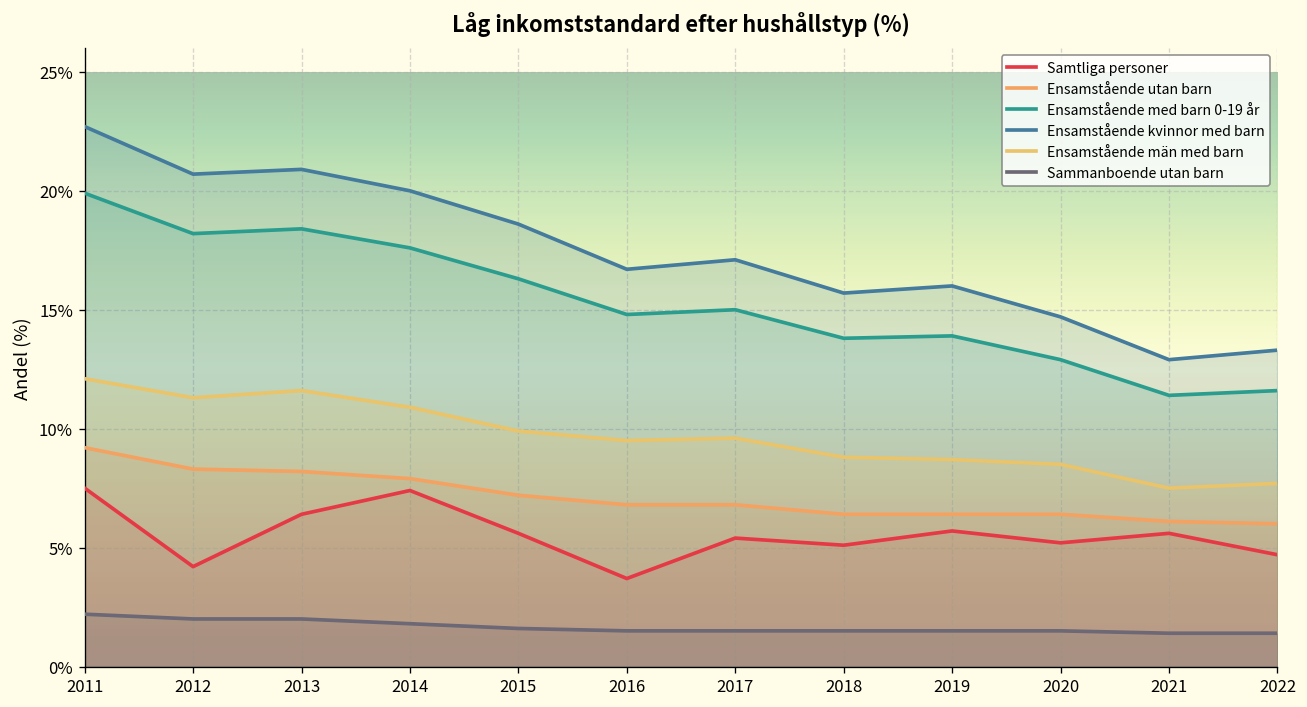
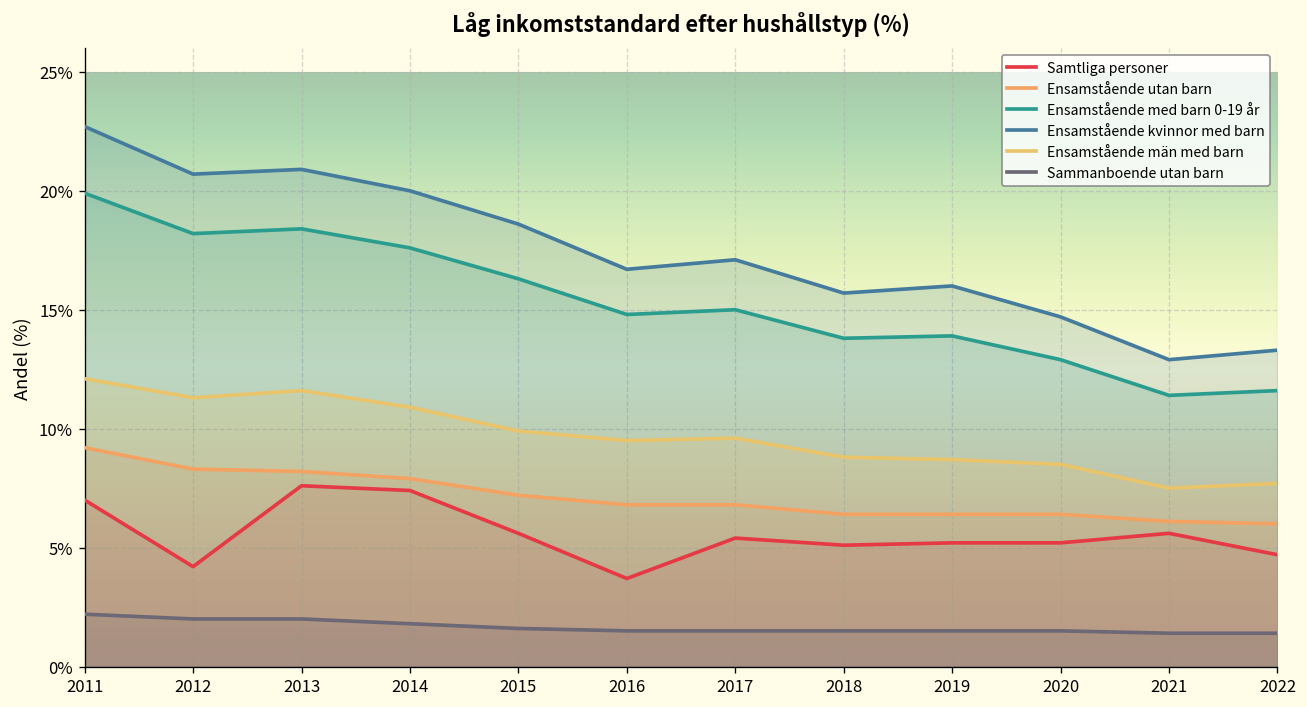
Samtliga personer, 2011: 7.5% -> 7.0%
Samtliga personer, 2013: 6.4% -> 7.6%
Samtliga personer, 2019: 5.7% -> 5.2%
